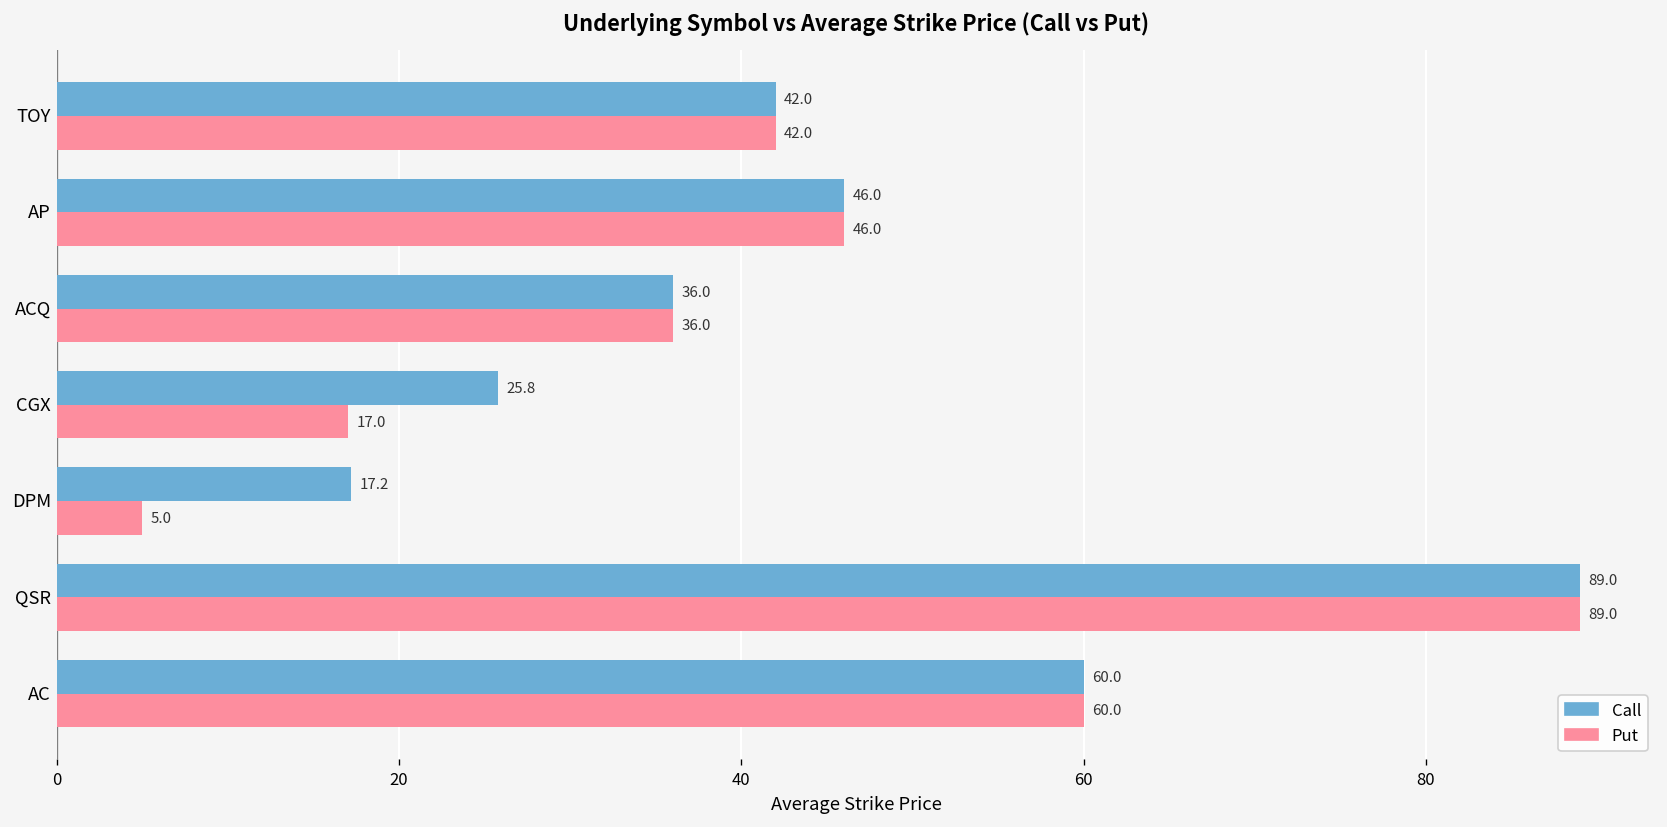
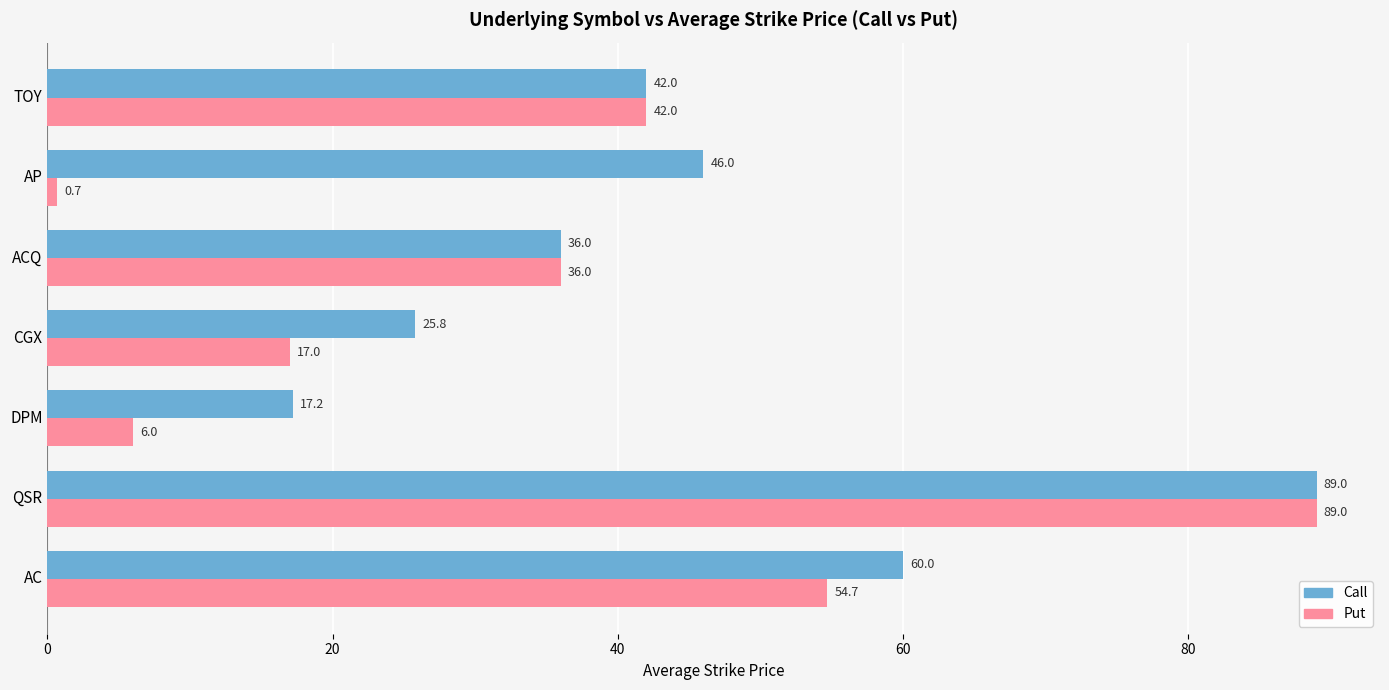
Put, AP: 46.0 -> 0.7
Put, DPM: 5.0 -> 6.0
Put, AC: 60.0 -> 54.7
